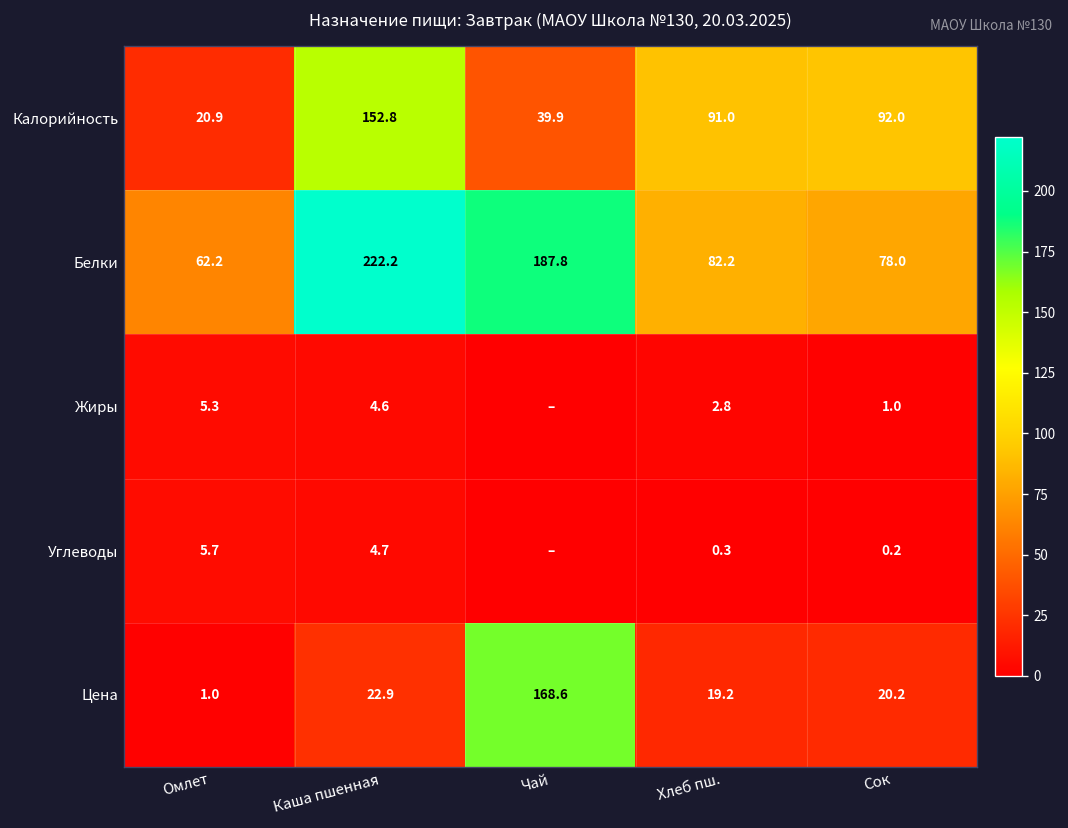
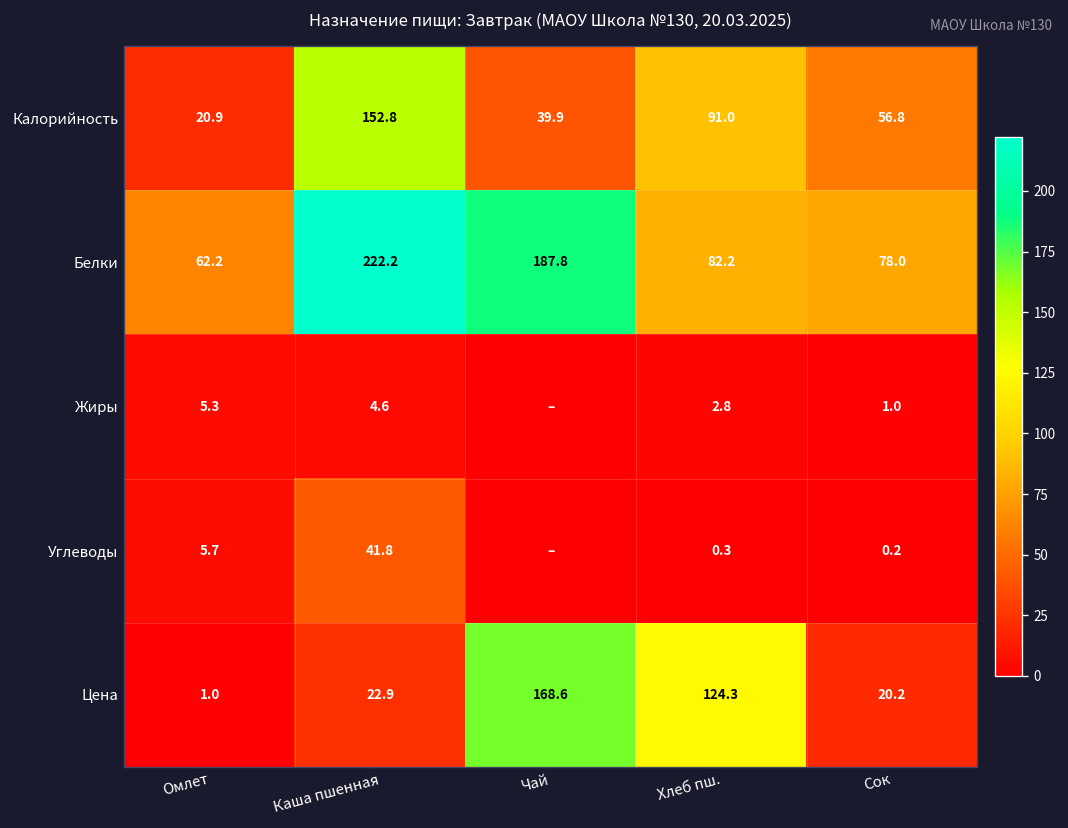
Калорийность, Сок: 92.0 -> 56.8
Углеводы, Каша пшенная: 4.7 -> 41.8
Цена, Хлеб пш.: 19.2 -> 124.3
